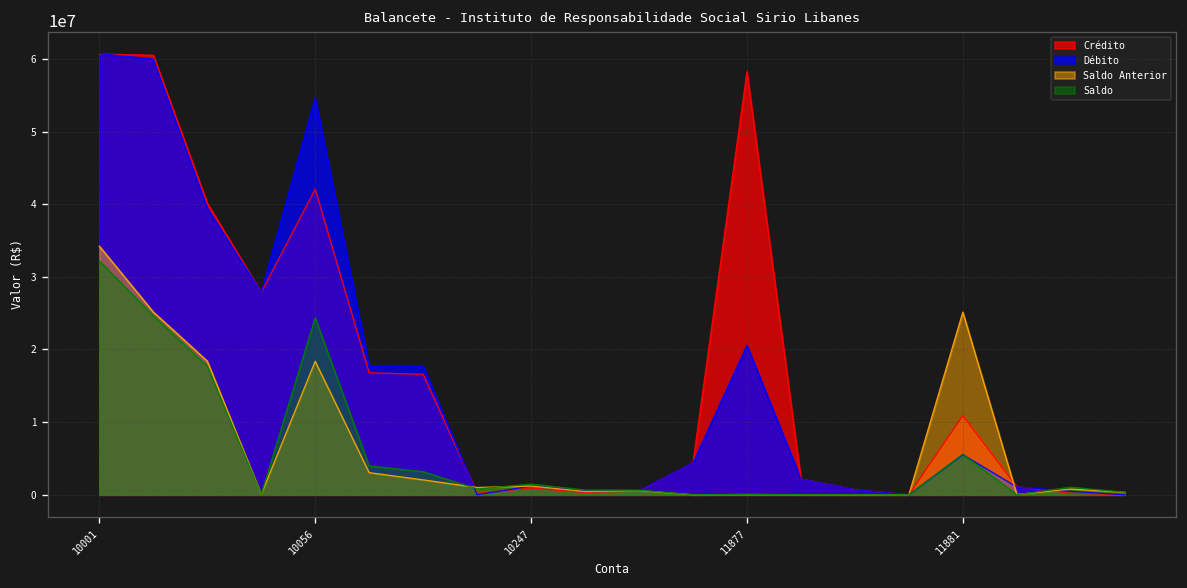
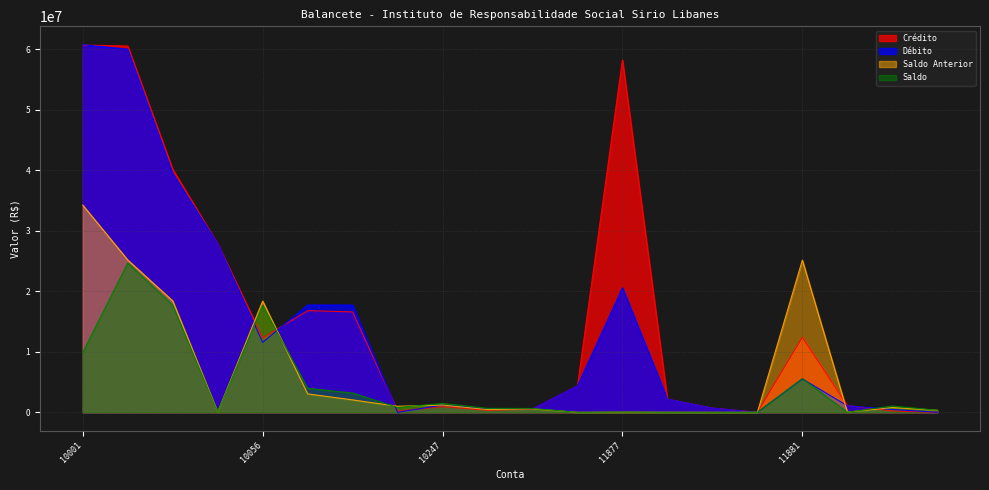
Saldo, 10001: 32000000 -> 10000000
Crédito, 10056: 42000000 -> 12000000
Débito, 10056: 55000000 -> 12000000
Saldo, 10056: 24000000 -> 18000000
Crédito, 11881: 11000000 -> 12000000
